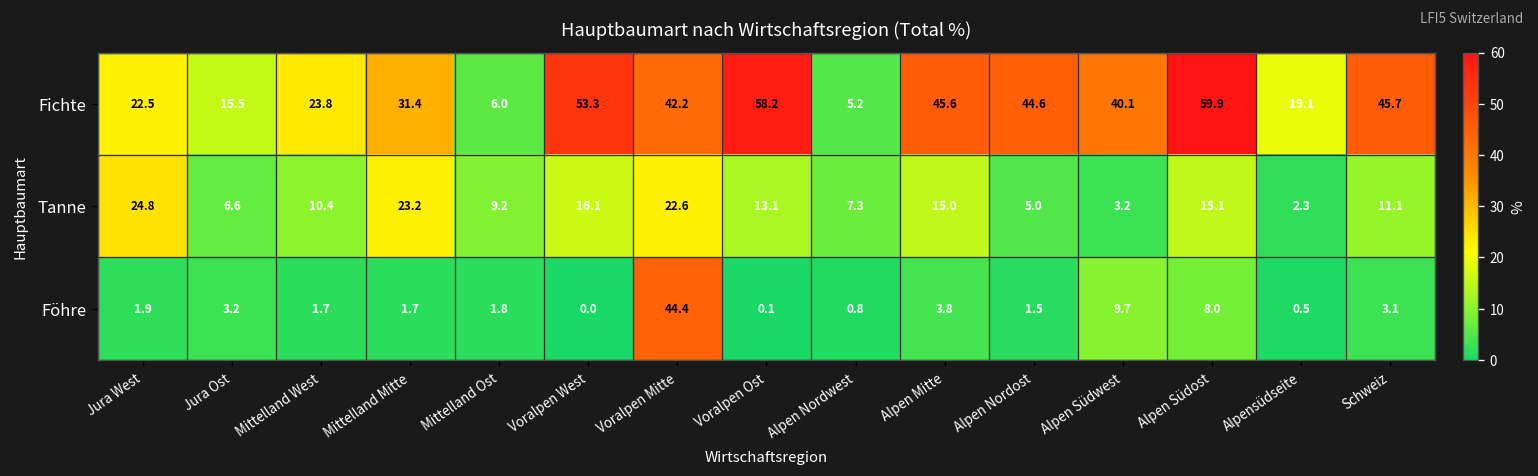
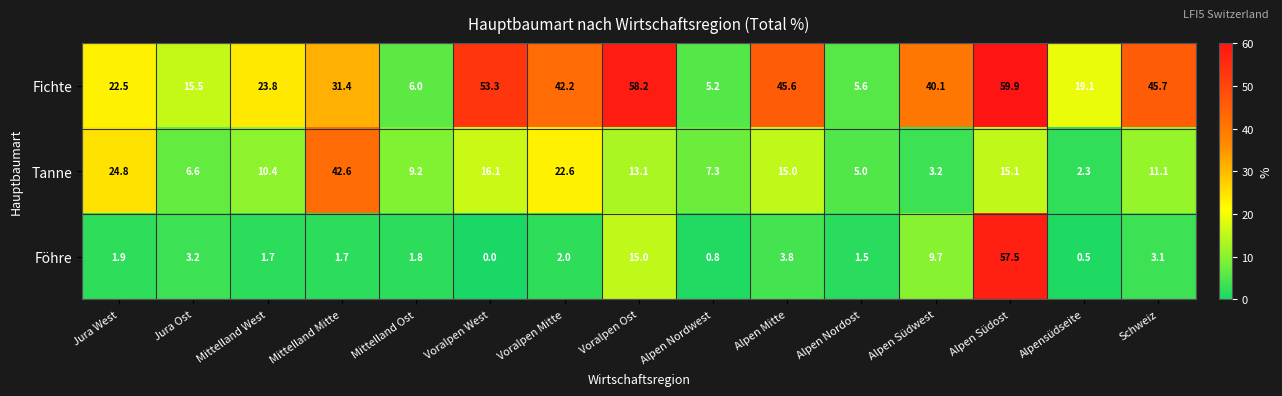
Fichte, Alpen Nordost: 44.6 -> 5.6
Tanne, Mittelland Mitte: 23.2 -> 42.6
Föhre, Voralpen Mitte: 44.4 -> 2.0
Föhre, Voralpen Ost: 0.1 -> 15.0
Föhre, Alpen Südost: 8.0 -> 57.5
